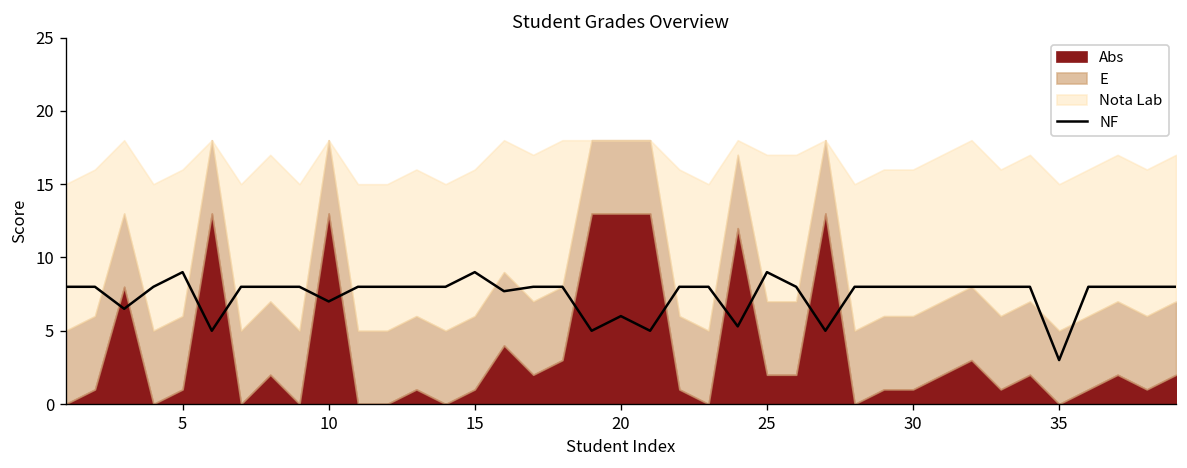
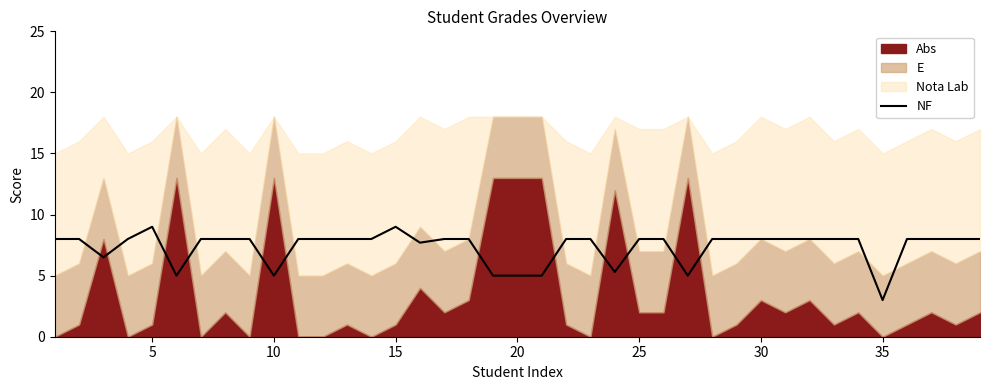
NF, 10: 7 -> 5
NF, 20: 6 -> 5
NF, 25: 9 -> 8
Abs, 30: 1 -> 3
